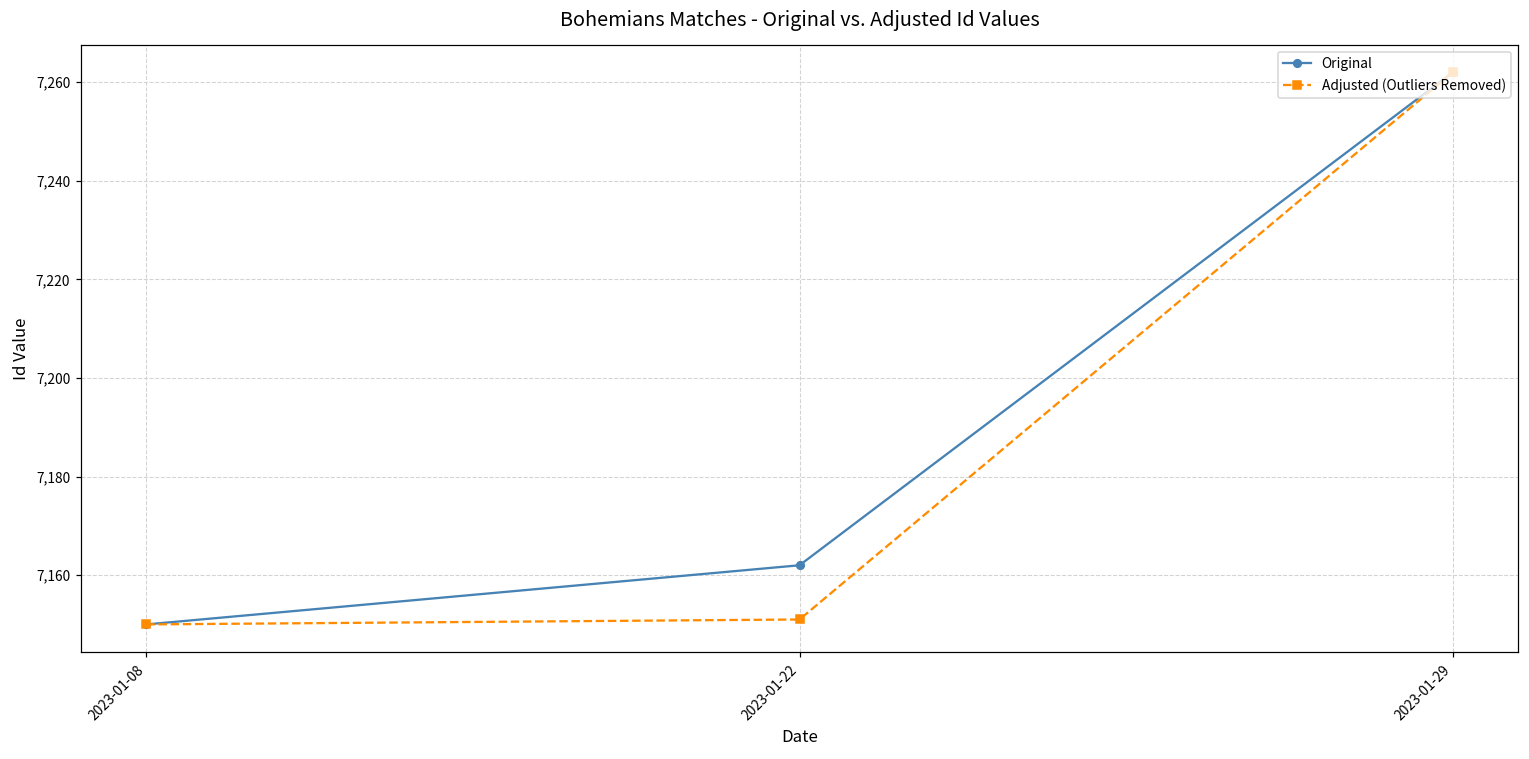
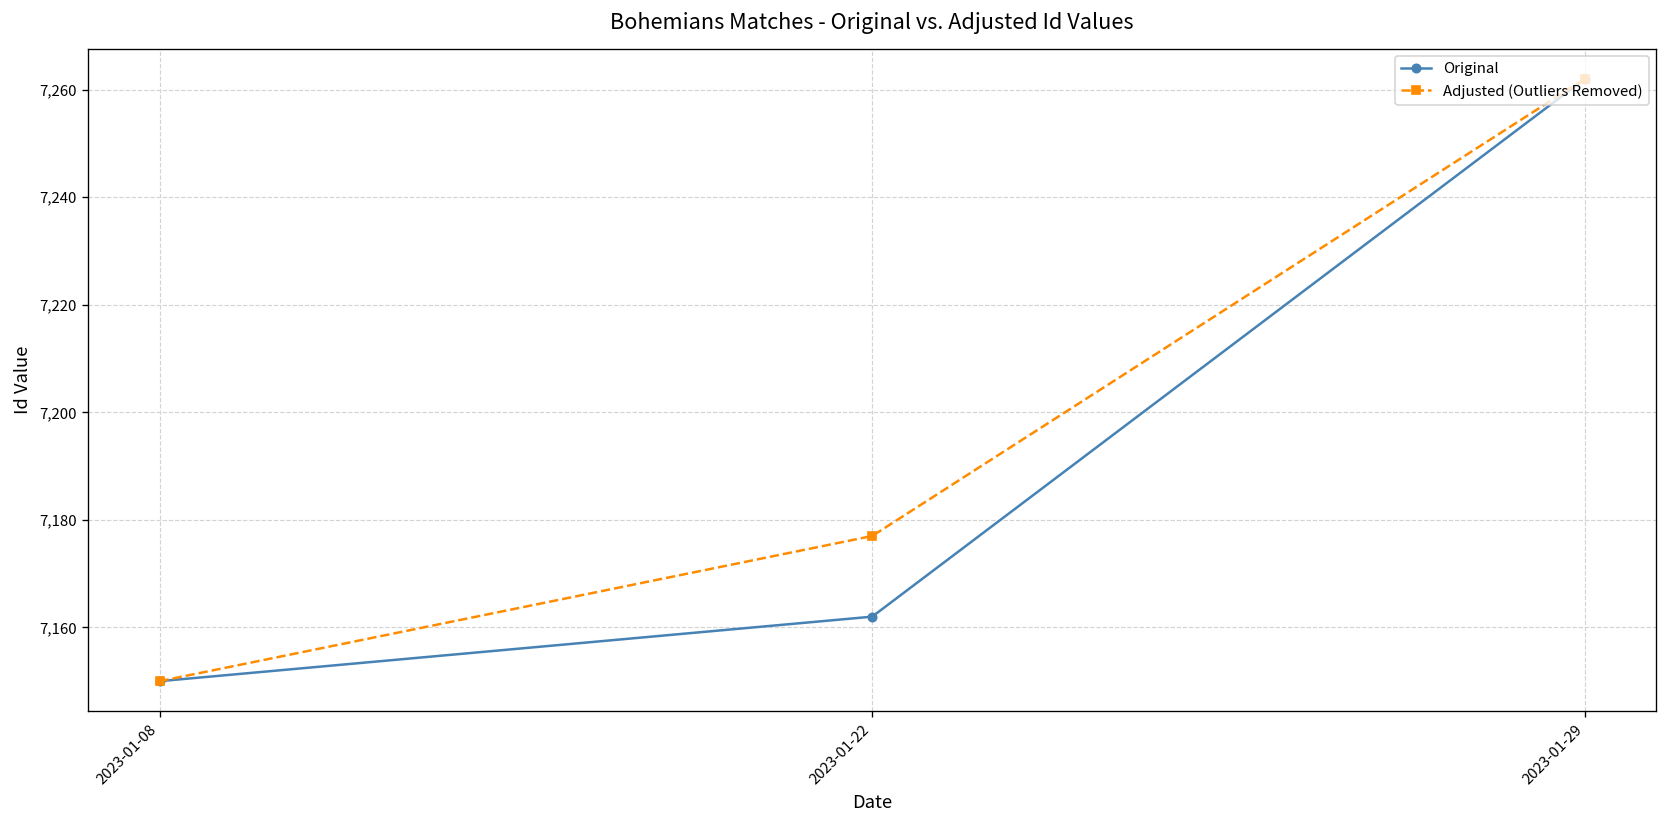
Adjusted (Outliers Removed), 2023-01-22: 7,151 -> 7,177
